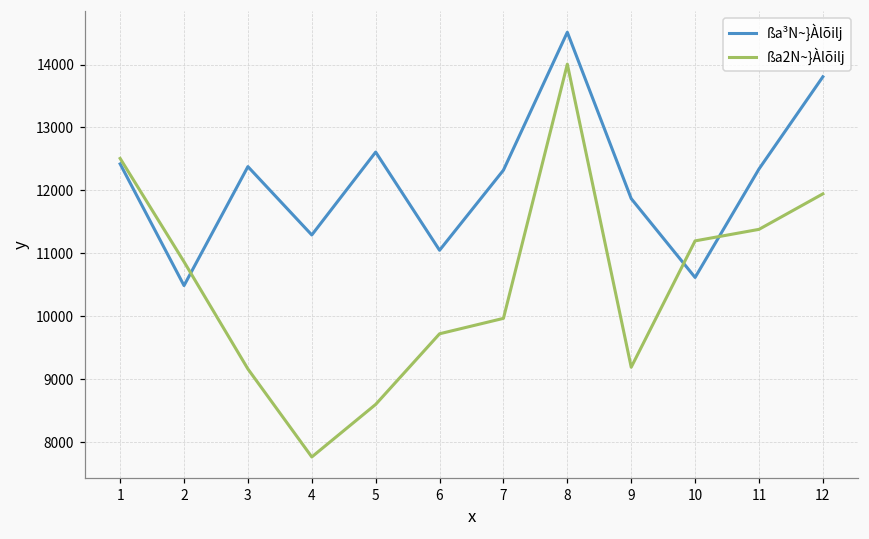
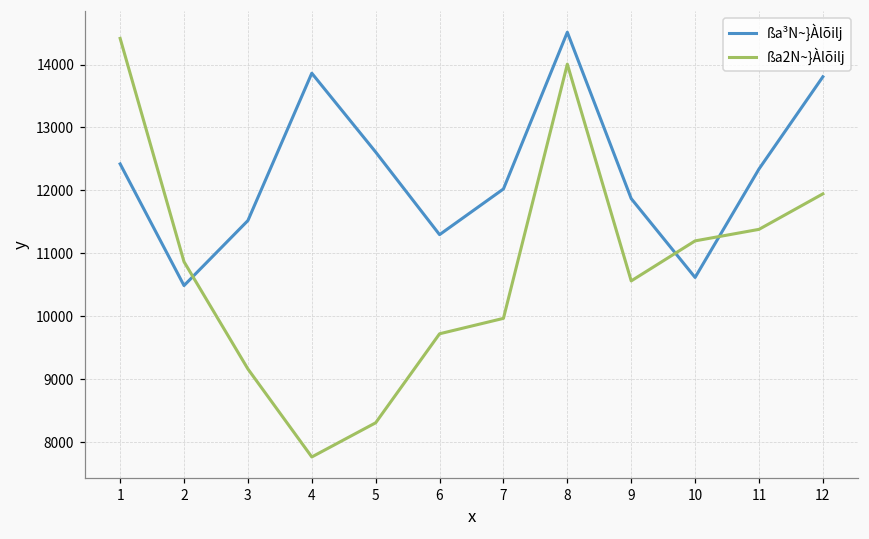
ßa2N~}Àlõilj, 1: 12500 -> 14400
ßa³N~}Àlõilj, 3: 12400 -> 11500
ßa³N~}Àlõilj, 4: 11300 -> 13900
ßa2N~}Àlõilj, 5: 8600 -> 8300
ßa³N~}Àlõilj, 6: 11000 -> 11300
ßa³N~}Àlõilj, 7: 12300 -> 12000
ßa2N~}Àlõilj, 9: 9200 -> 10600
